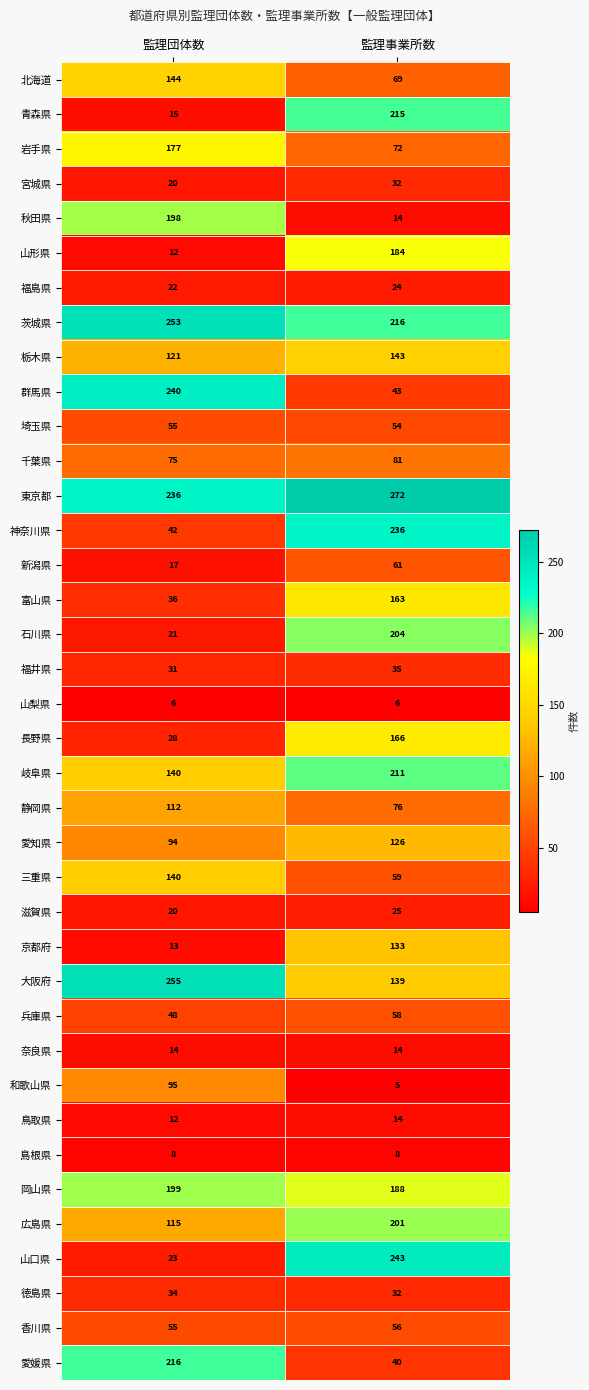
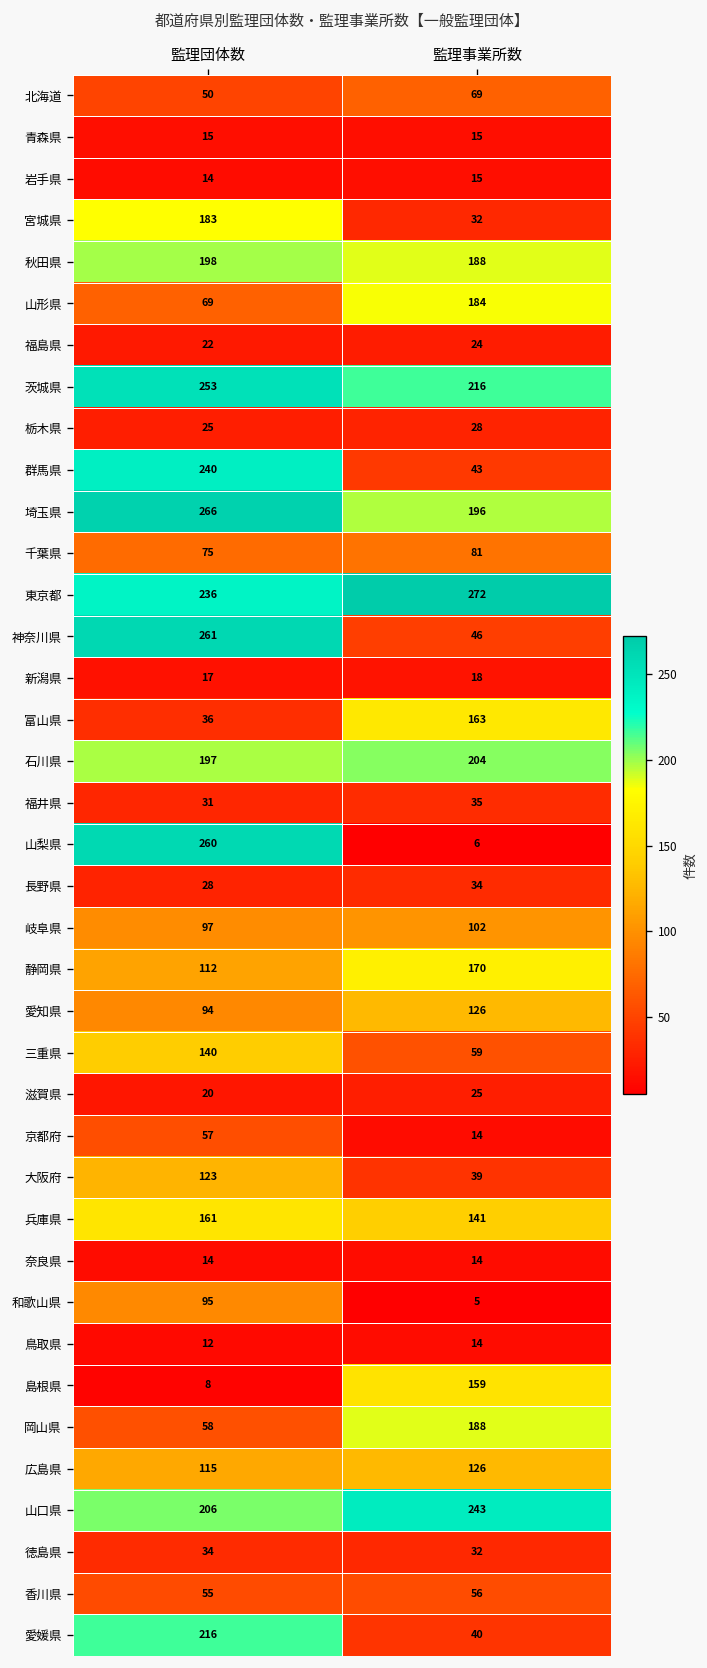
北海道, 監理団体数: 144 -> 50
青森県, 監理事業所数: 215 -> 15
岩手県, 監理団体数: 177 -> 14
岩手県, 監理事業所数: 72 -> 15
宮城県, 監理団体数: 20 -> 183
秋田県, 監理事業所数: 14 -> 188
山形県, 監理団体数: 12 -> 69
栃木県, 監理団体数: 121 -> 25
栃木県, 監理事業所数: 143 -> 28
埼玉県, 監理団体数: 55 -> 266
埼玉県, 監理事業所数: 54 -> 196
神奈川県, 監理団体数: 42 -> 261
神奈川県, 監理事業所数: 236 -> 46
新潟県, 監理事業所数: 61 -> 18
石川県, 監理団体数: 21 -> 197
山梨県, 監理団体数: 6 -> 260
長野県, 監理事業所数: 166 -> 34
岐阜県, 監理団体数: 140 -> 97
岐阜県, 監理事業所数: 211 -> 102
静岡県, 監理事業所数: 76 -> 170
京都府, 監理団体数: 13 -> 57
京都府, 監理事業所数: 133 -> 14
大阪府, 監理団体数: 255 -> 123
大阪府, 監理事業所数: 139 -> 39
兵庫県, 監理団体数: 48 -> 161
兵庫県, 監理事業所数: 58 -> 141
島根県, 監理事業所数: 8 -> 159
岡山県, 監理団体数: 199 -> 58
広島県, 監理事業所数: 201 -> 126
山口県, 監理団体数: 23 -> 206
